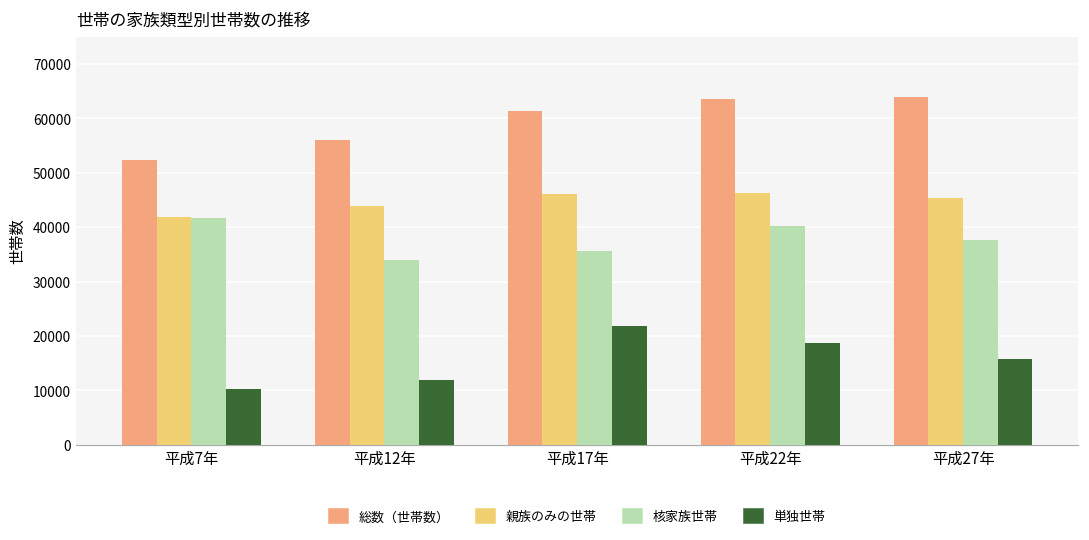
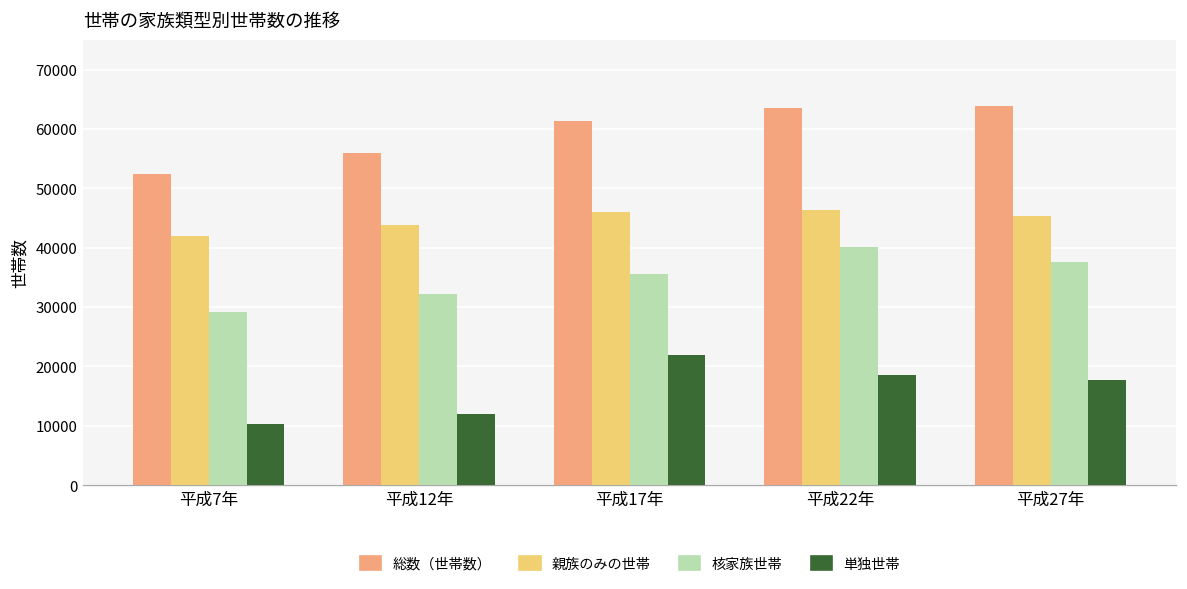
核家族世帯, 平成7年: 42000 -> 29000
核家族世帯, 平成12年: 34000 -> 32000
単独世帯, 平成27年: 16000 -> 18000
